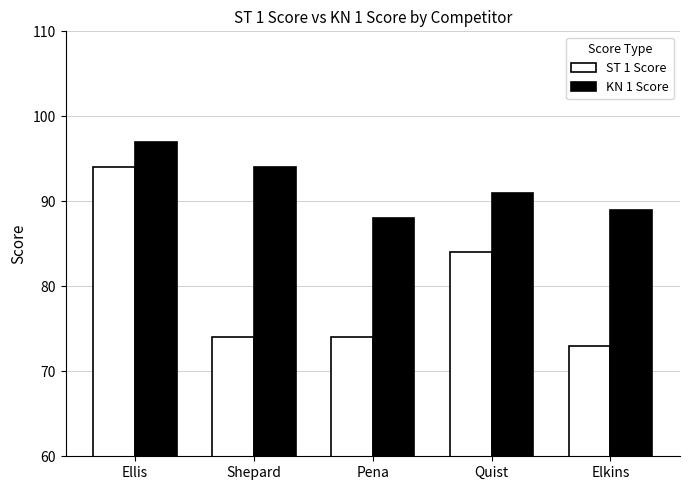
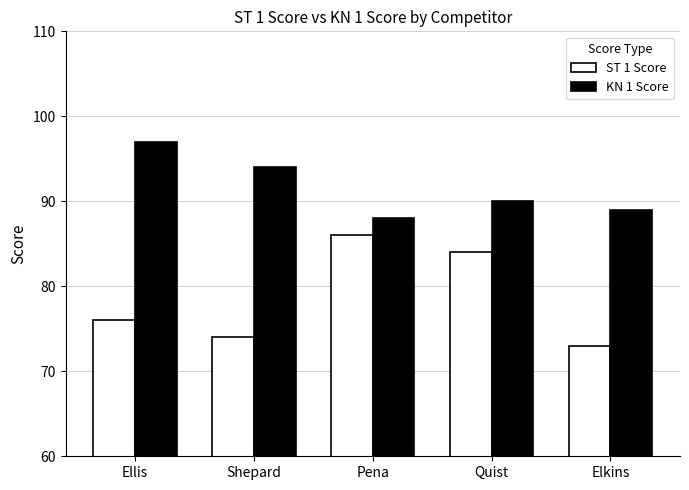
ST 1 Score, Ellis: 94 -> 76
ST 1 Score, Pena: 74 -> 86
KN 1 Score, Quist: 91 -> 90
